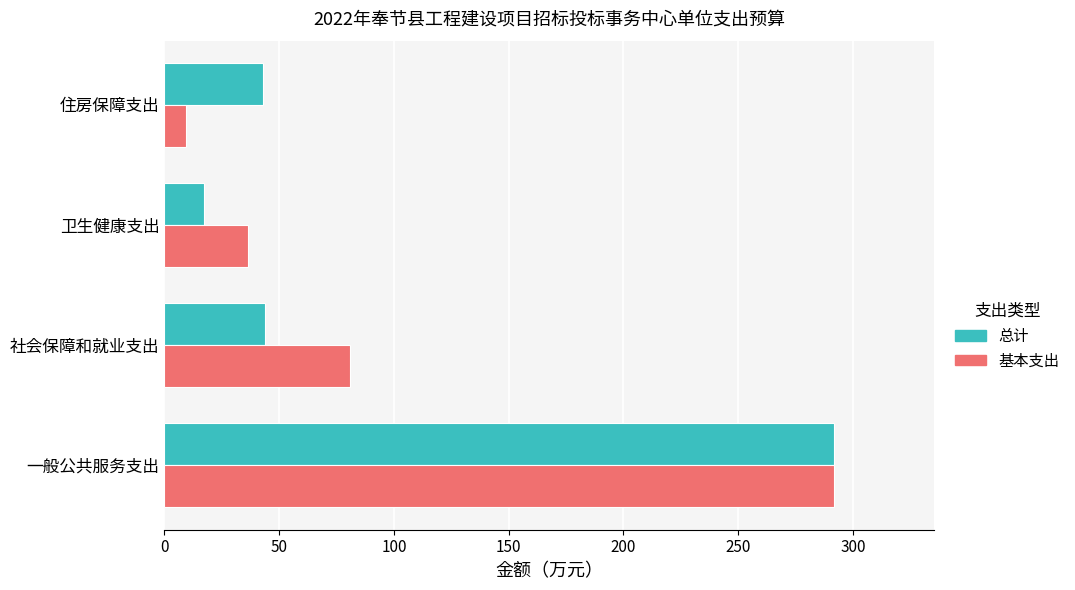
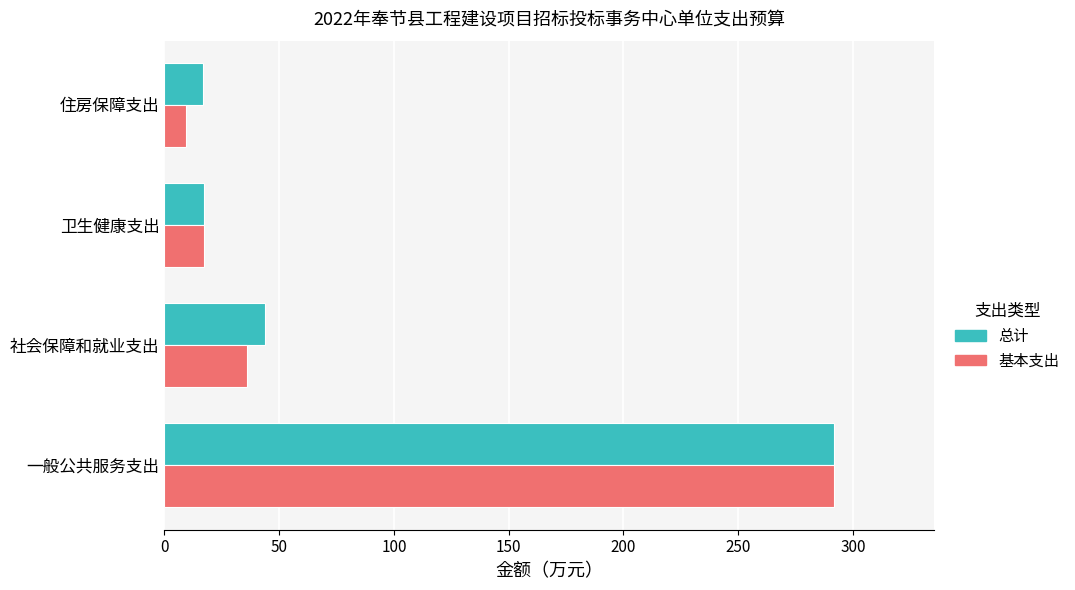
总计, 住房保障支出: 43 -> 17
基本支出, 卫生健康支出: 36 -> 17
基本支出, 社会保障和就业支出: 81 -> 36
